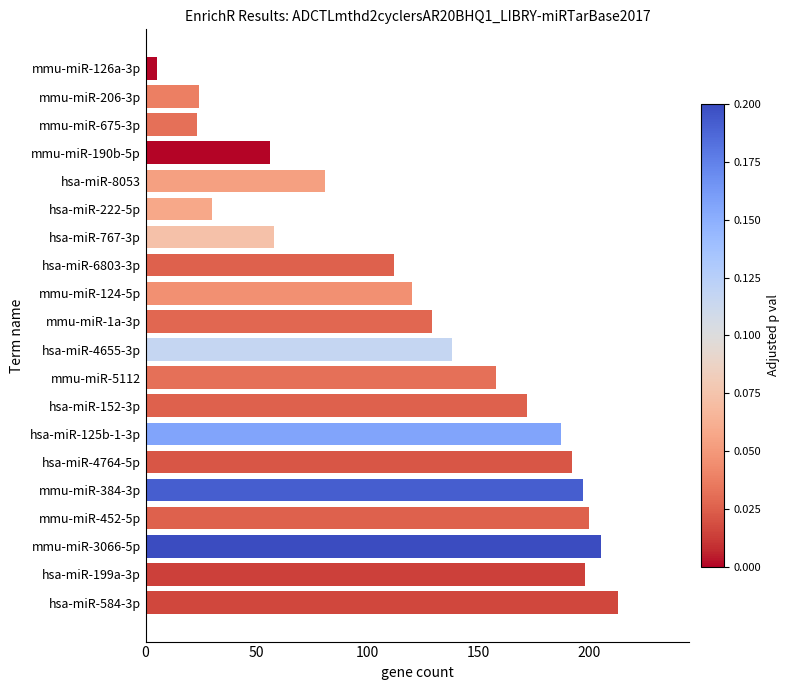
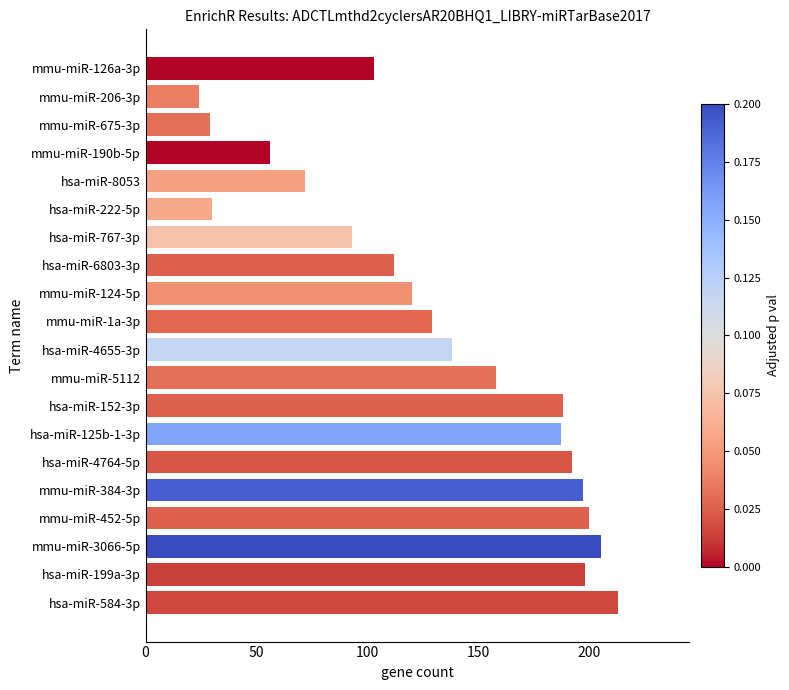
mmu-miR-126a-3p: 5 -> 103
mmu-miR-675-3p: 23 -> 29
hsa-miR-8053: 81 -> 72
hsa-miR-767-3p: 58 -> 93
hsa-miR-152-3p: 172 -> 188
